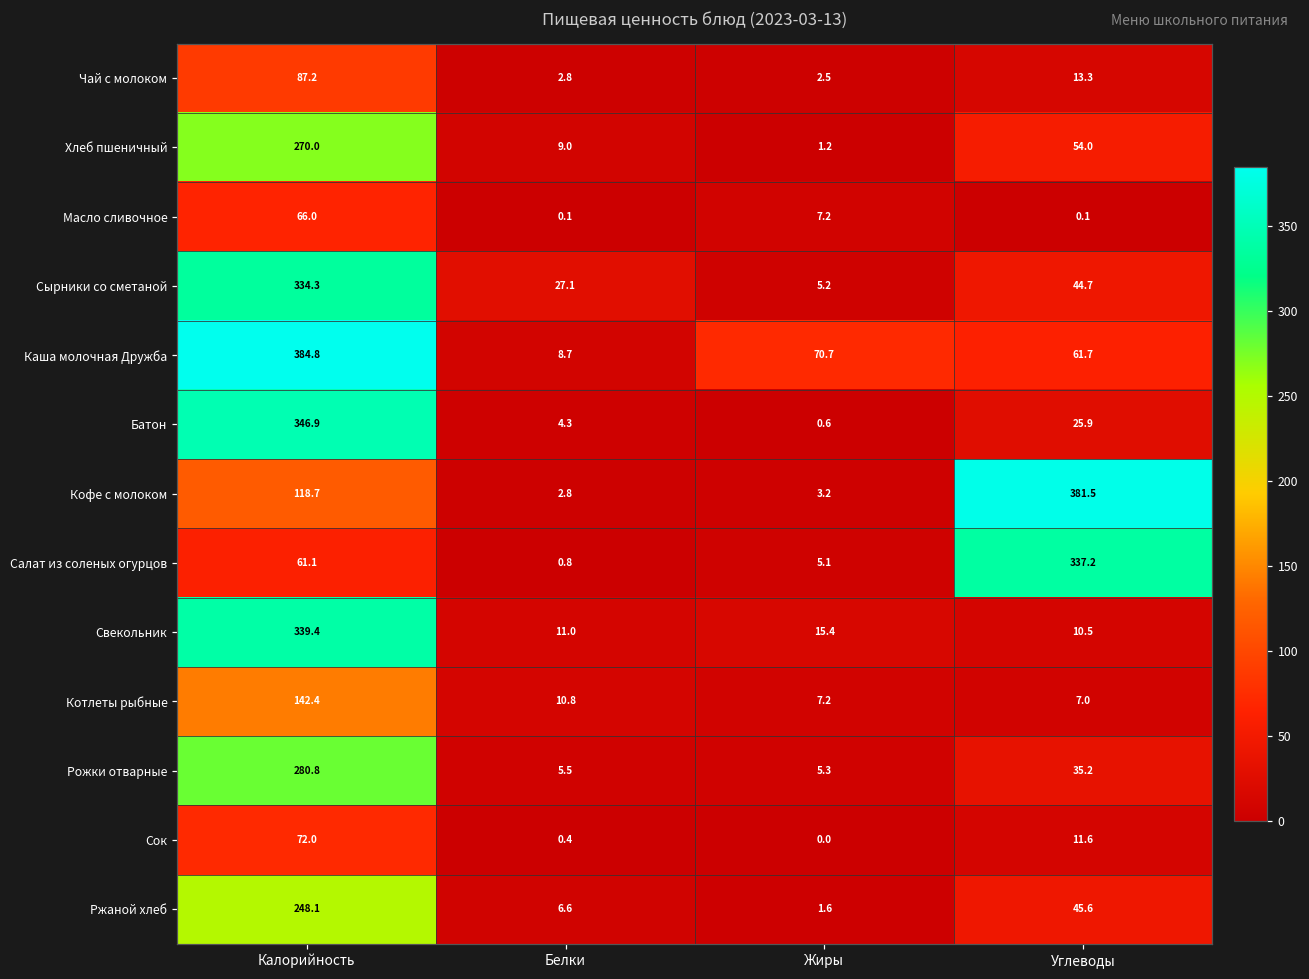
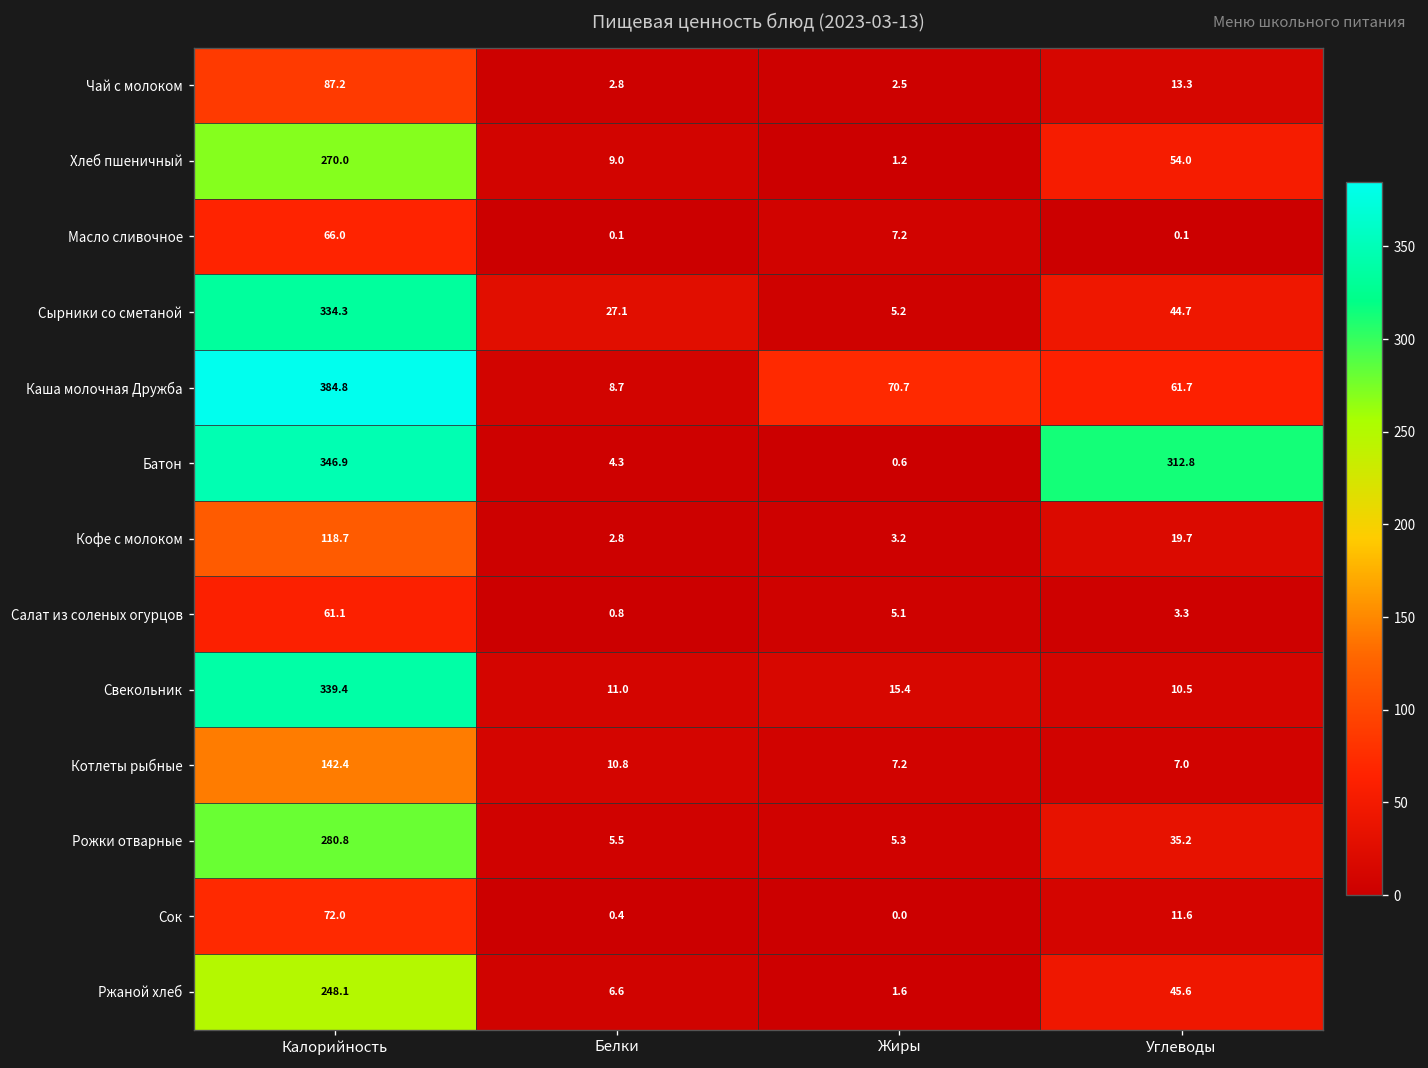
Батон, Углеводы: 25.9 -> 312.8
Кофе с молоком, Углеводы: 381.5 -> 19.7
Салат из соленых огурцов, Углеводы: 337.2 -> 3.3
